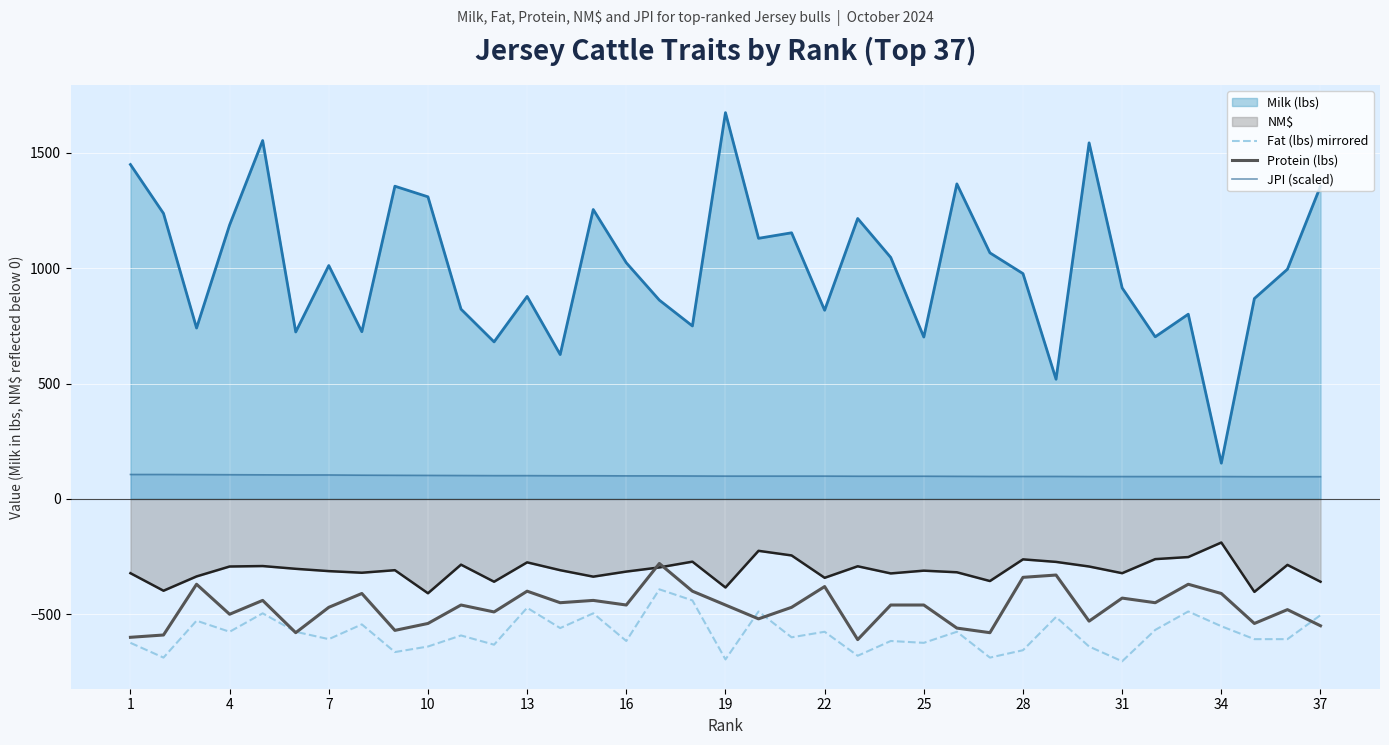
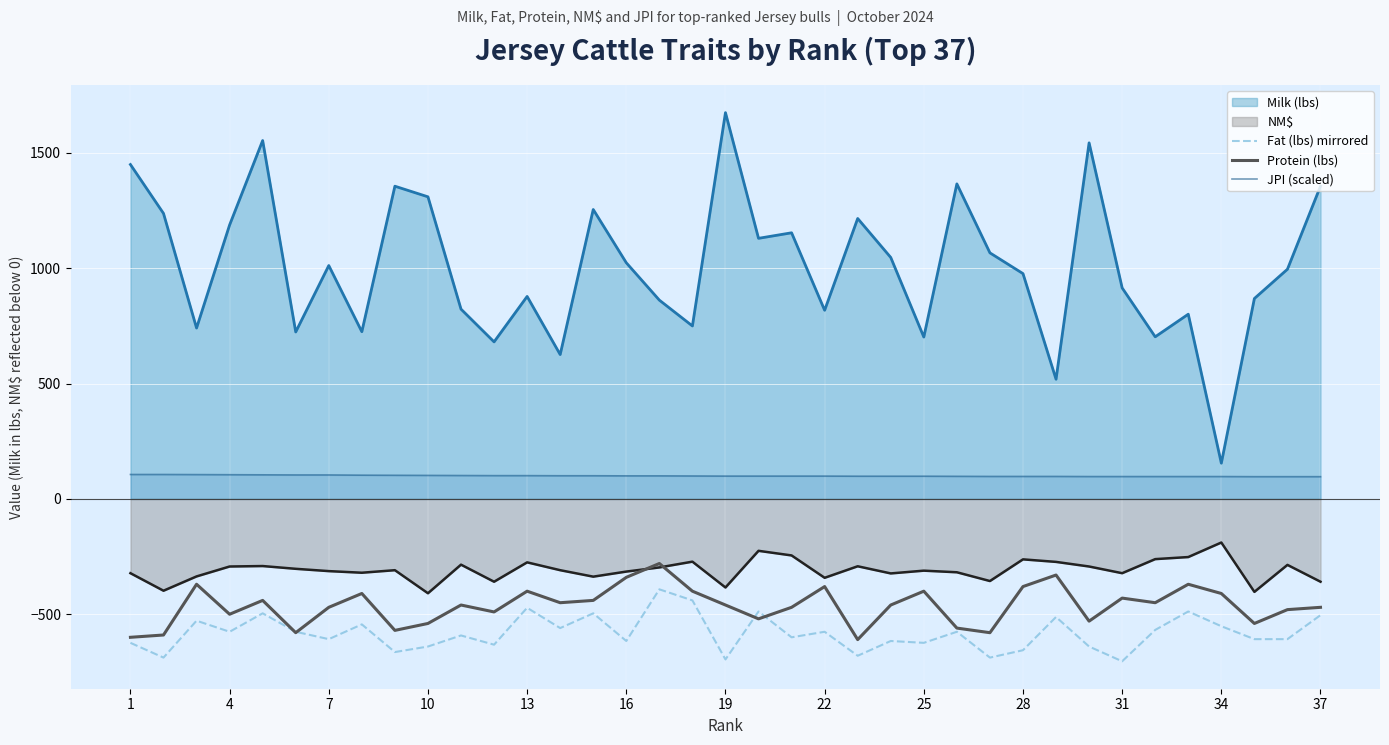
Protein (lbs), 16: -460 -> -340
Protein (lbs), 25: -460 -> -400
Protein (lbs), 28: -340 -> -380
Protein (lbs), 37: -550 -> -470
